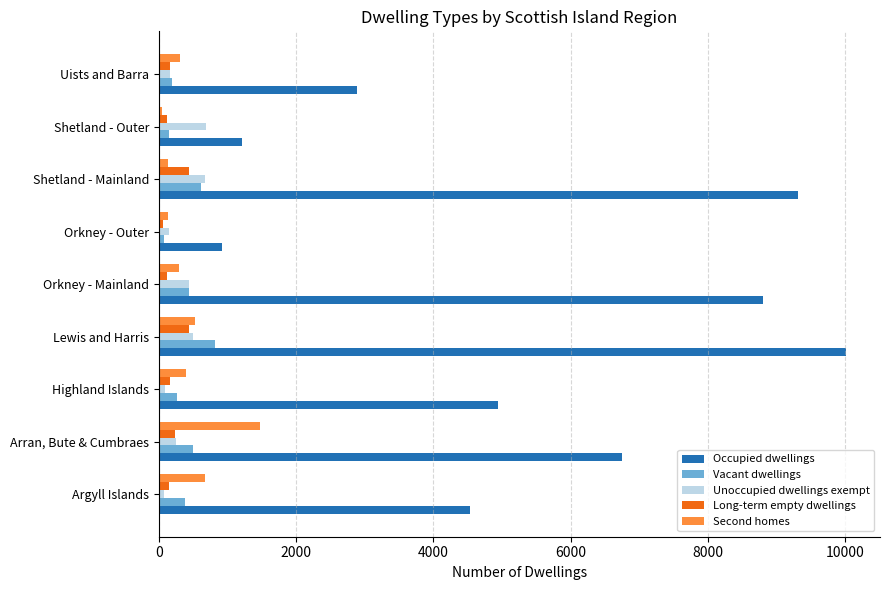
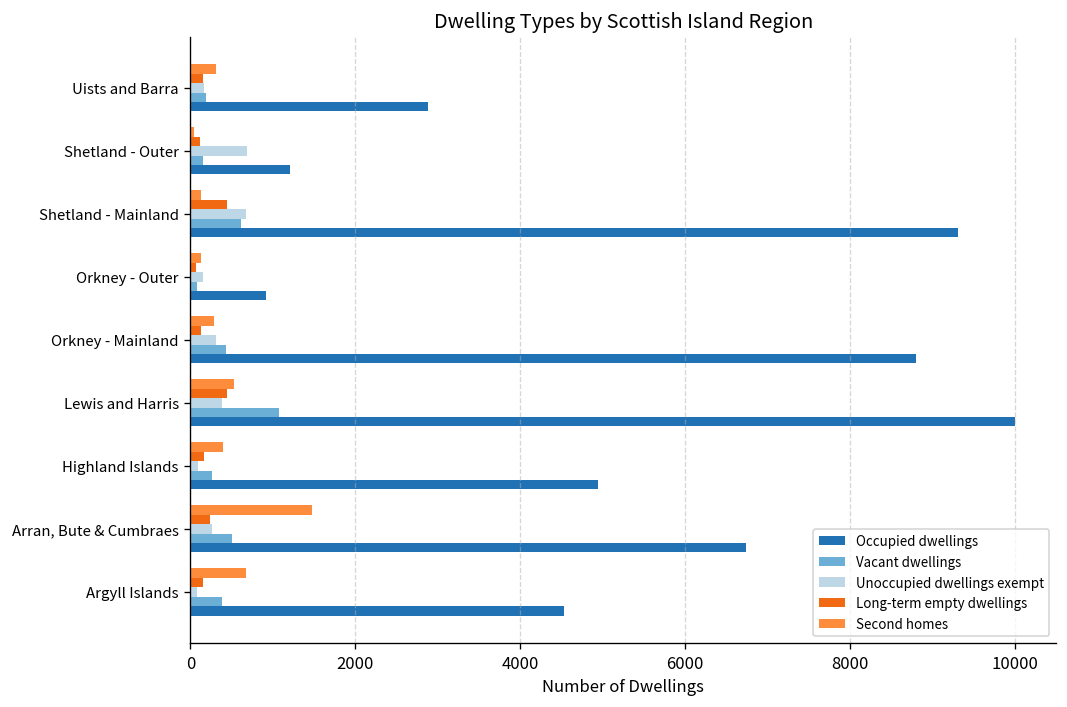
Unoccupied dwellings exempt, Orkney - Mainland: 400 -> 300
Unoccupied dwellings exempt, Lewis and Harris: 500 -> 400
Vacant dwellings, Lewis and Harris: 800 -> 1100
